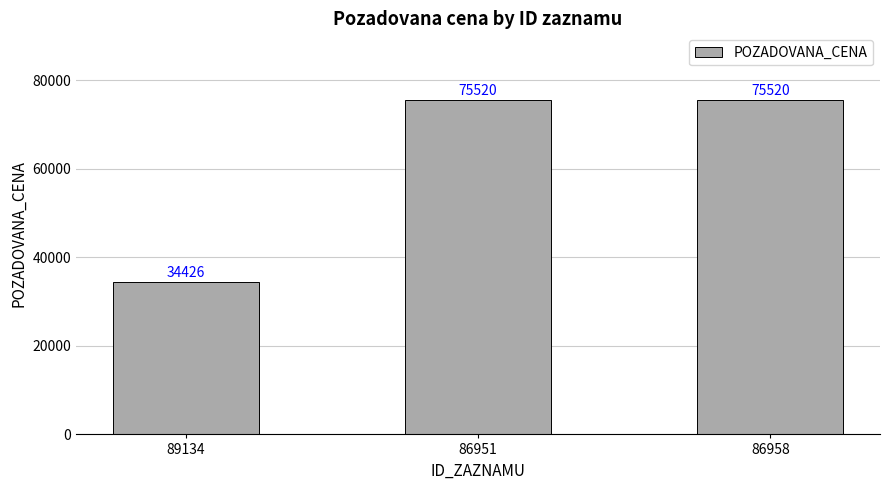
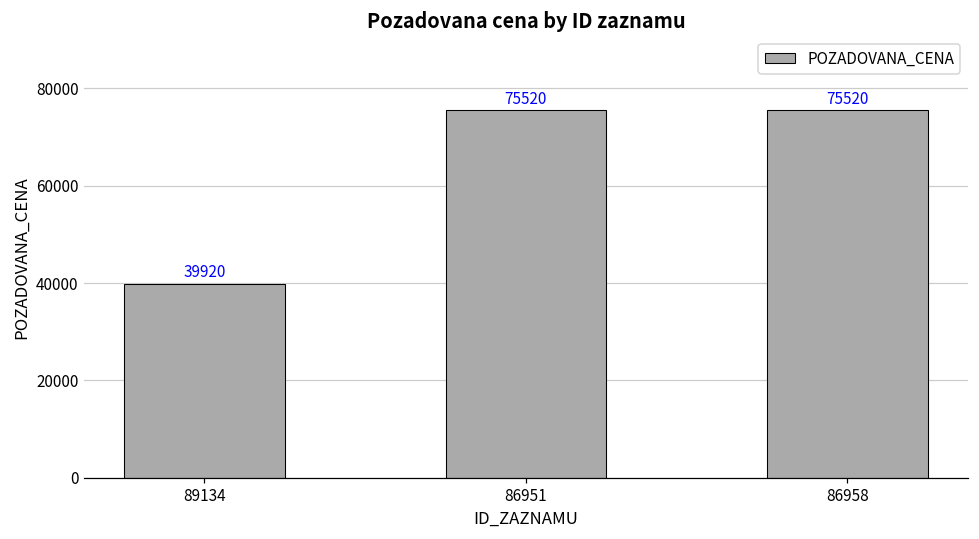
89134: 34426 -> 39920
